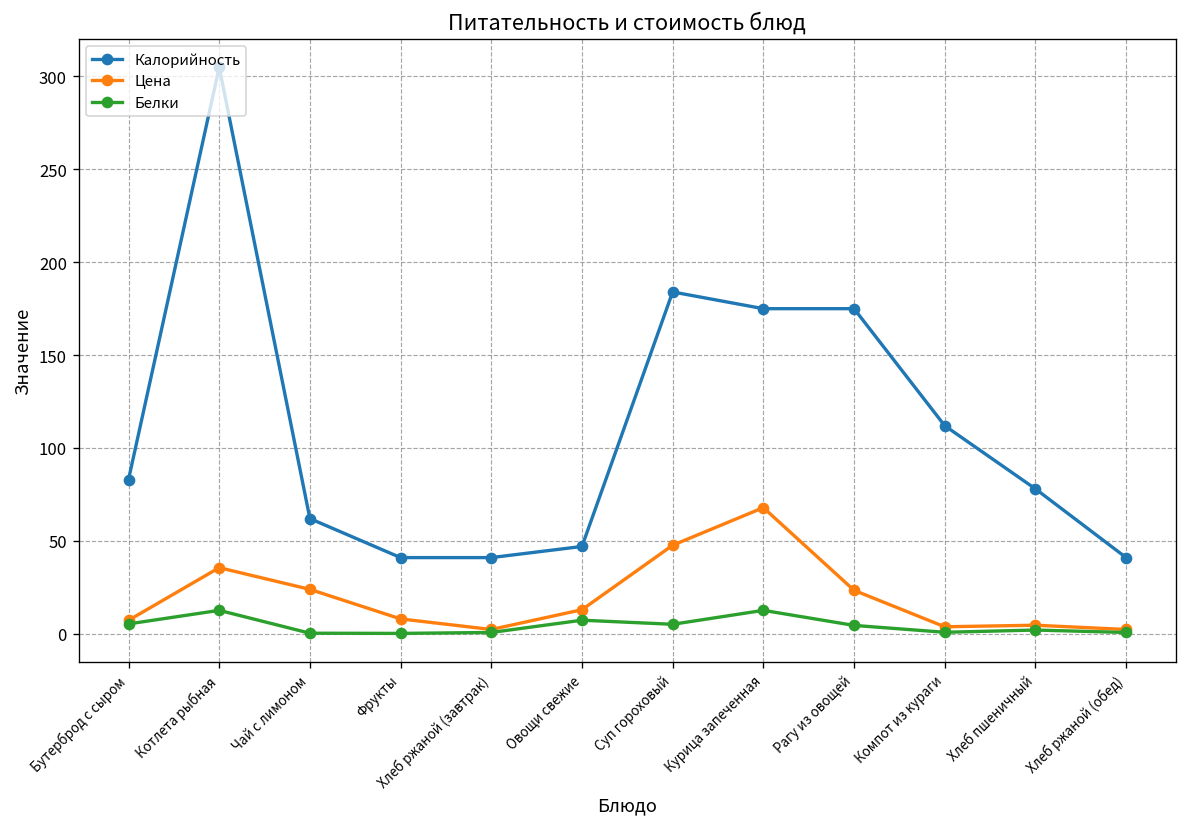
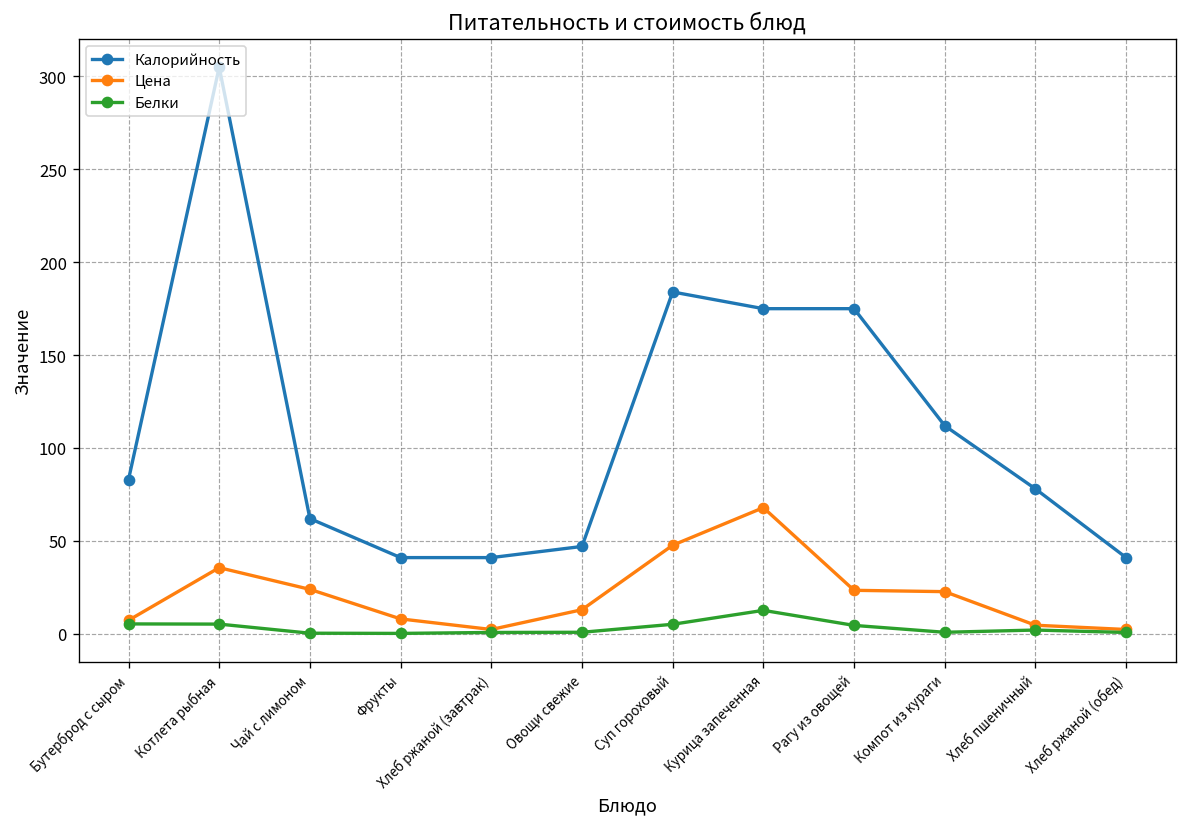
Белки, Котлета рыбная: 13 -> 5
Белки, Овощи свежие: 7 -> 1
Цена, Компот из кураги: 4 -> 23
